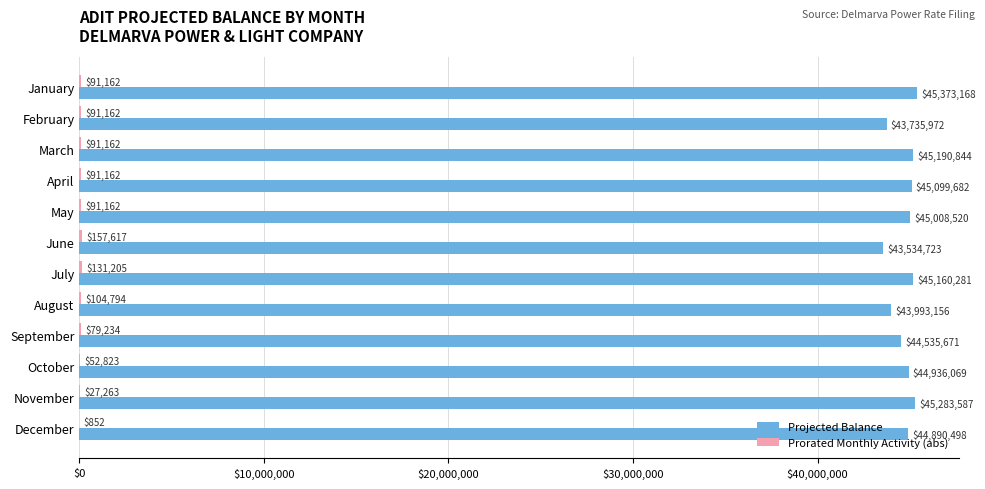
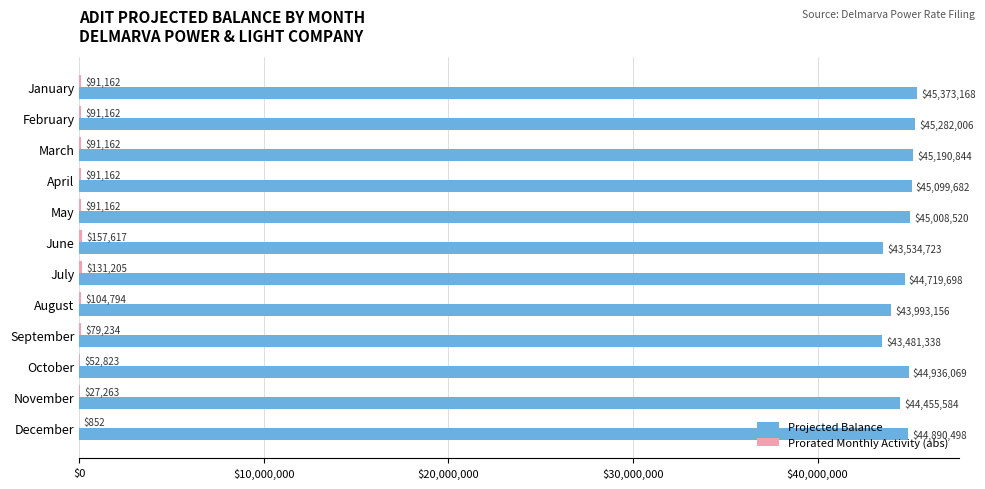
Projected Balance, February: $43,735,972 -> $45,282,006
Projected Balance, July: $45,160,281 -> $44,719,698
Projected Balance, September: $44,535,671 -> $43,481,338
Projected Balance, November: $45,283,587 -> $44,455,584
